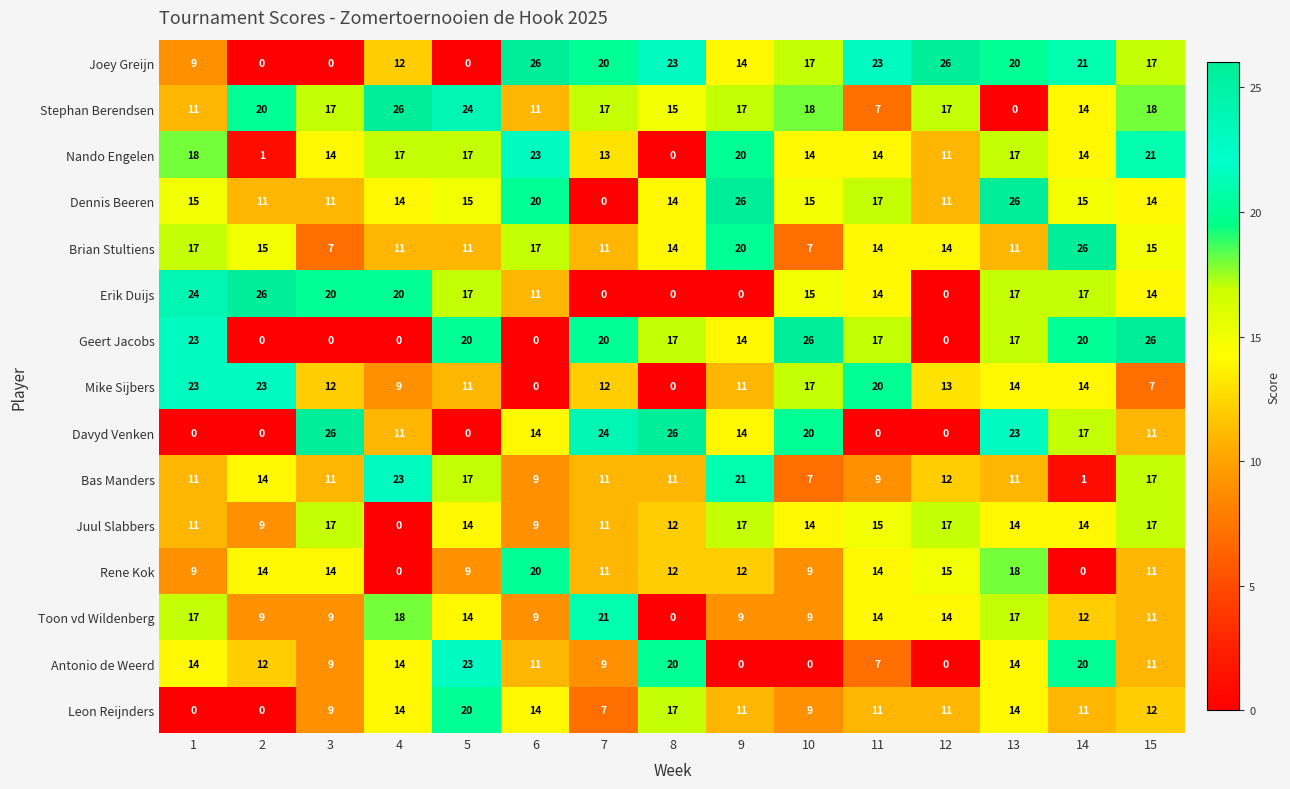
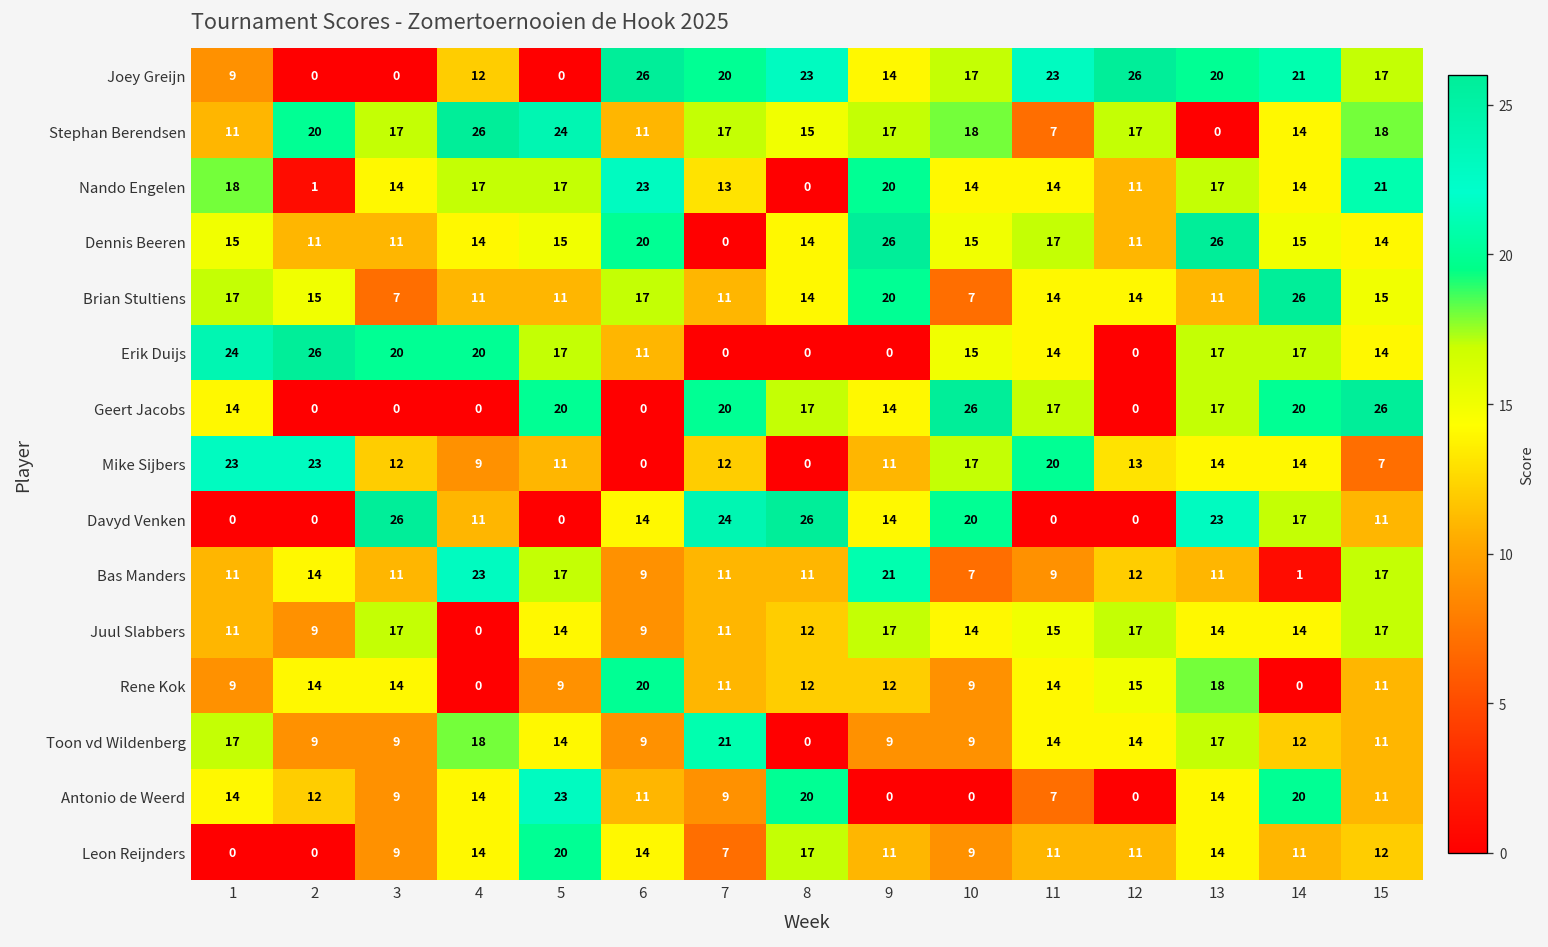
Geert Jacobs, 1: 23 -> 14
